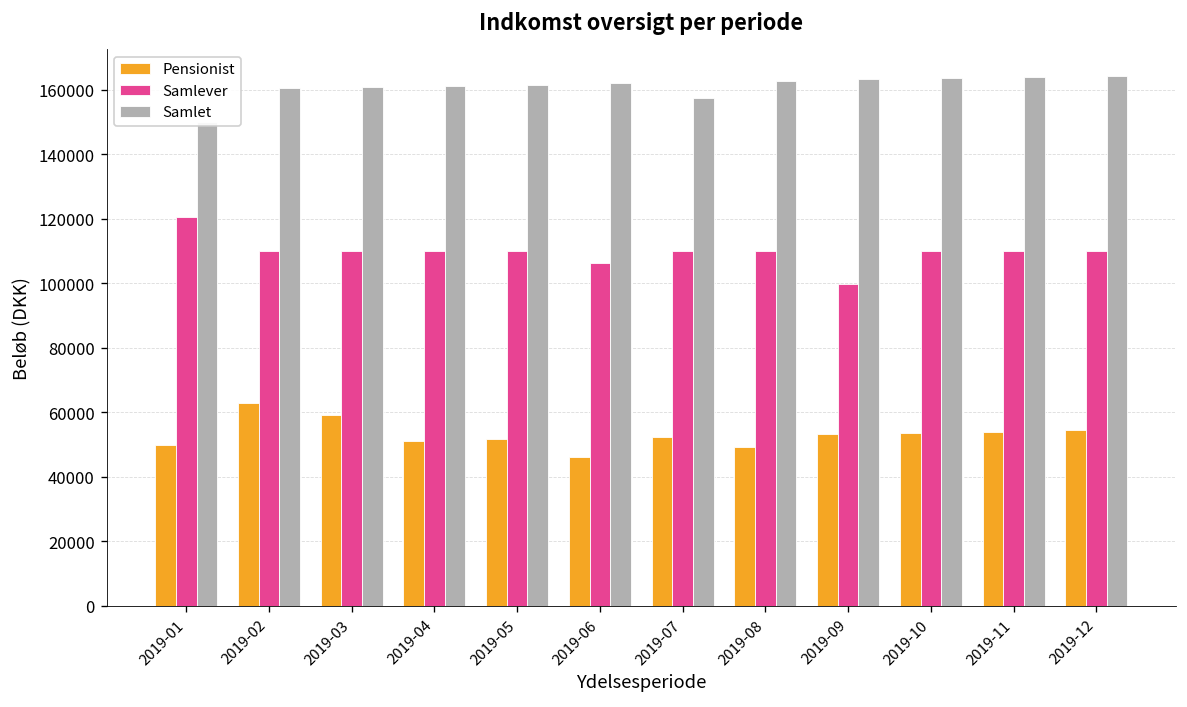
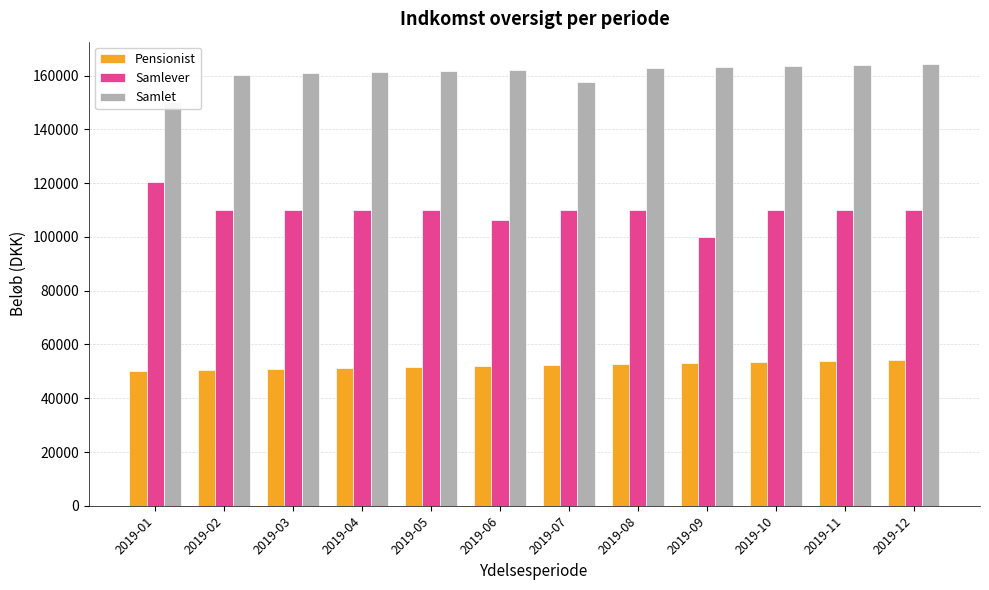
Pensionist, 2019-02: 63000 -> 50000
Pensionist, 2019-03: 59000 -> 51000
Pensionist, 2019-06: 46000 -> 52000
Pensionist, 2019-08: 49000 -> 53000
